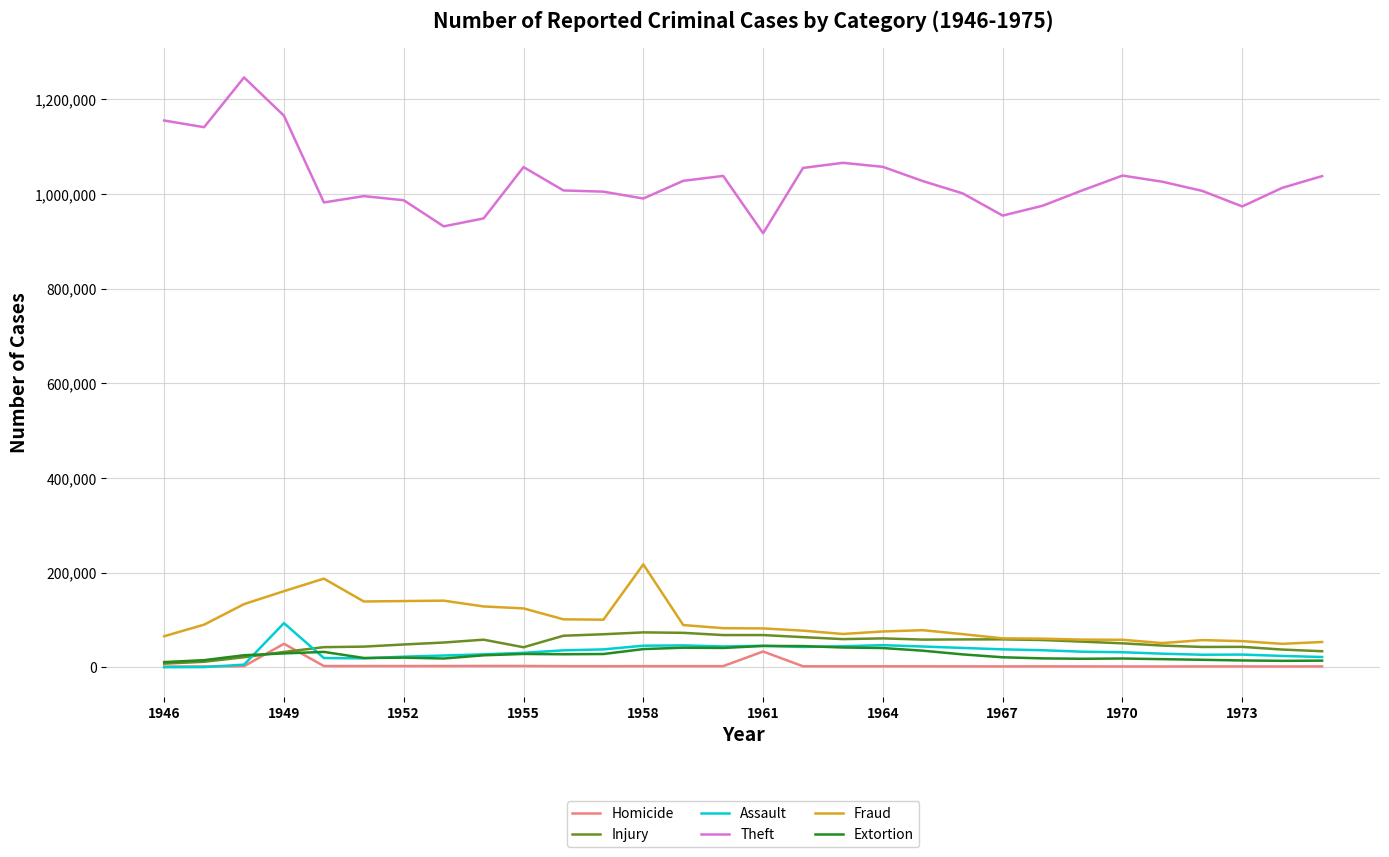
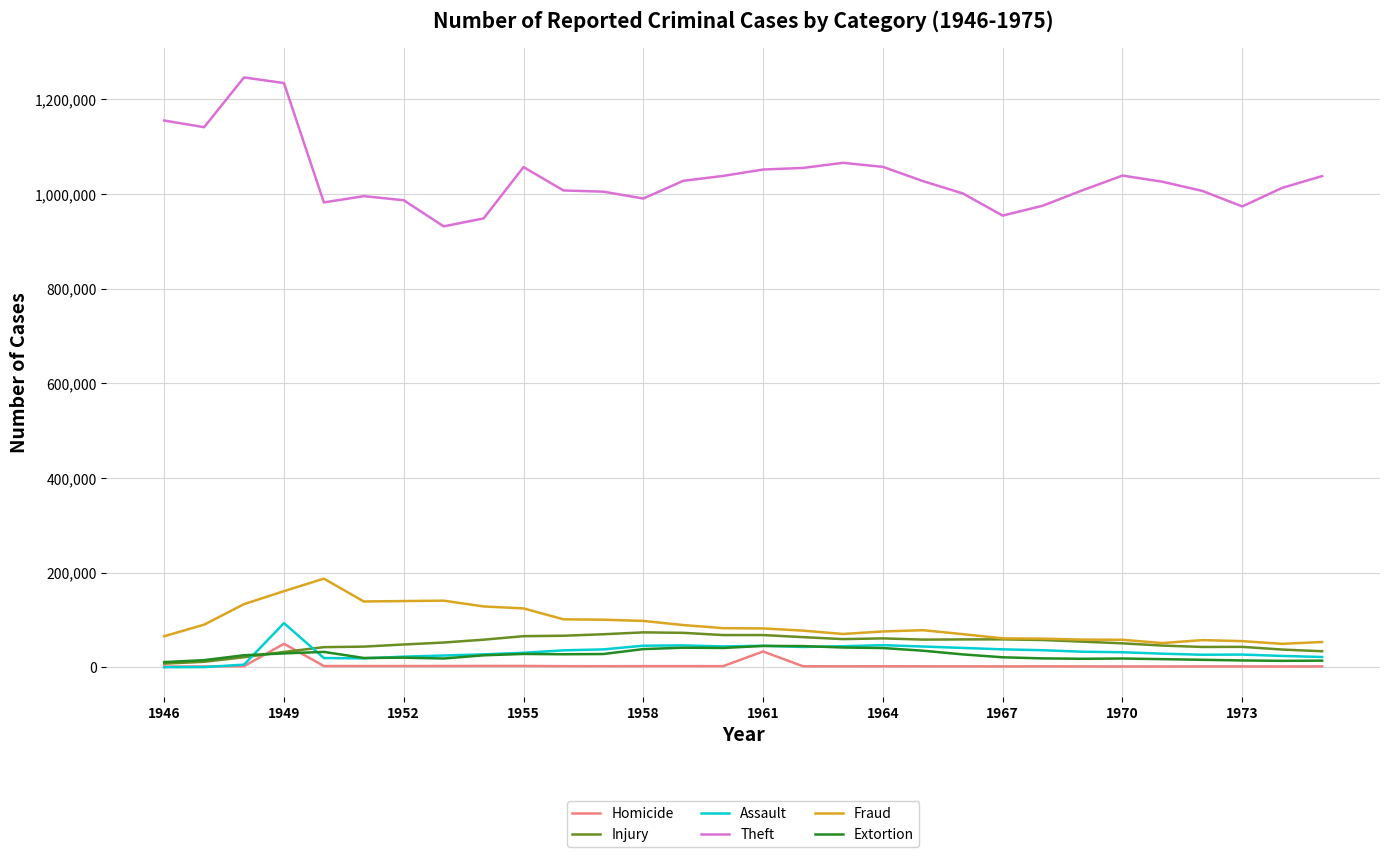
Theft, 1949: 1,170,000 -> 1,230,000
Injury, 1955: 40,000 -> 70,000
Fraud, 1958: 220,000 -> 100,000
Theft, 1961: 920,000 -> 1,050,000
